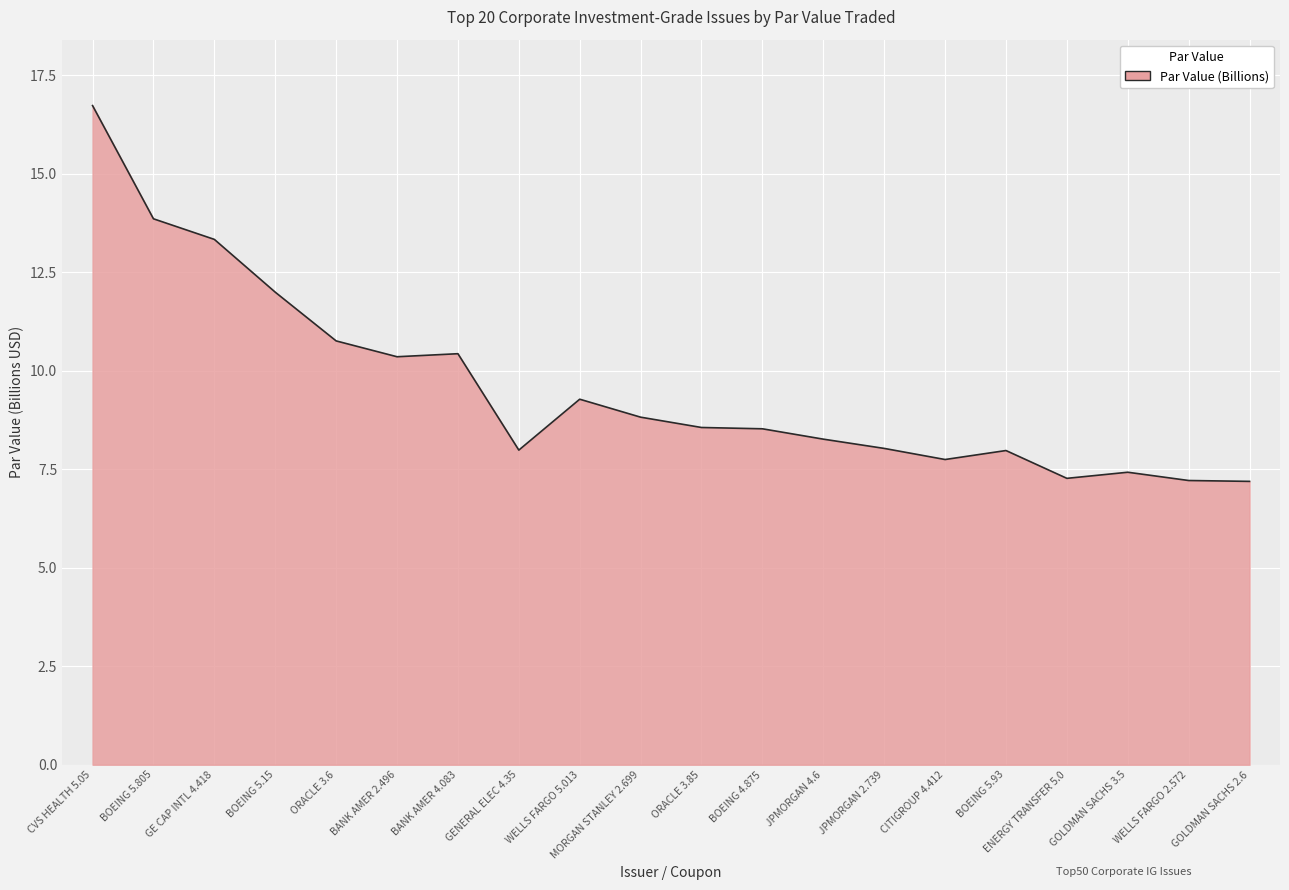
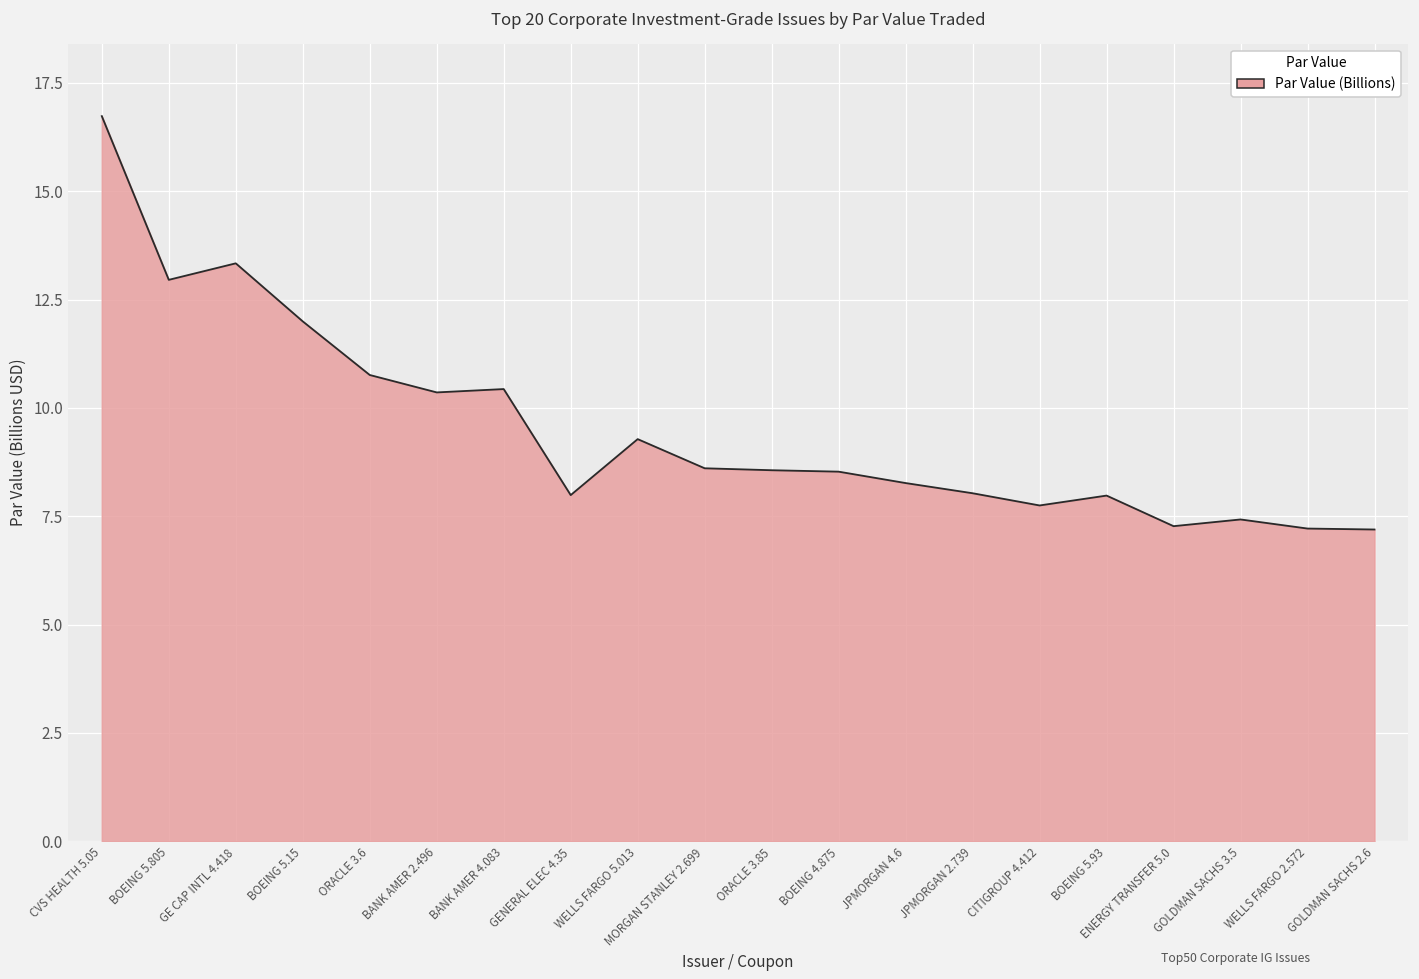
BOEING 5.805: 13.9 -> 13.0
MORGAN STANLEY 2.699: 8.8 -> 8.6
